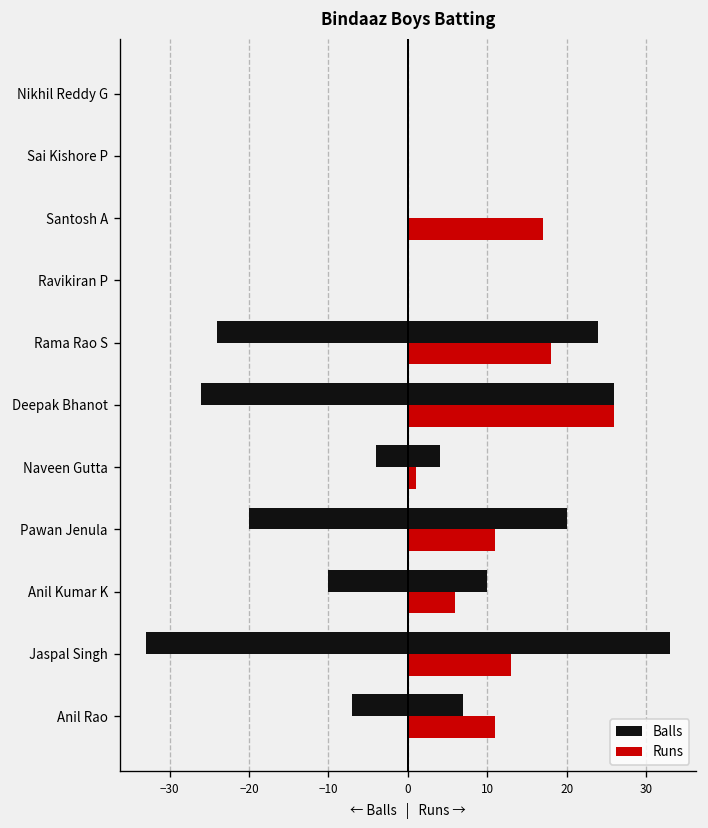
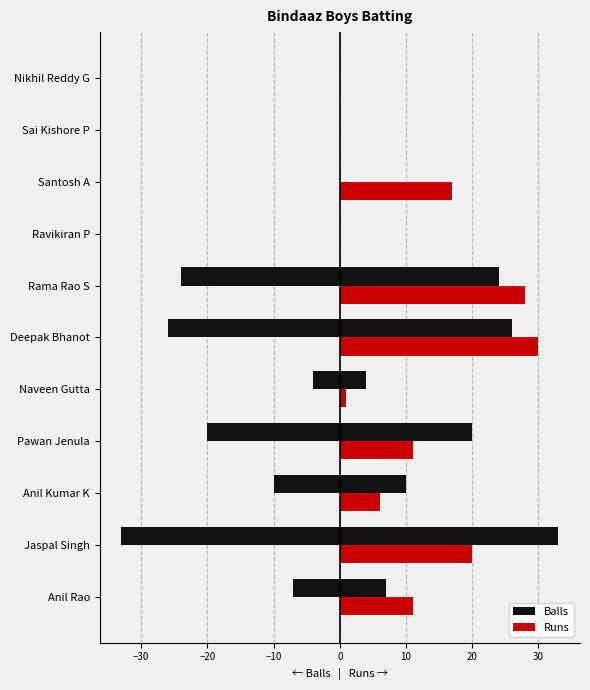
Runs, Rama Rao S: 18 -> 28
Runs, Deepak Bhanot: 26 -> 30
Runs, Jaspal Singh: 13 -> 20
